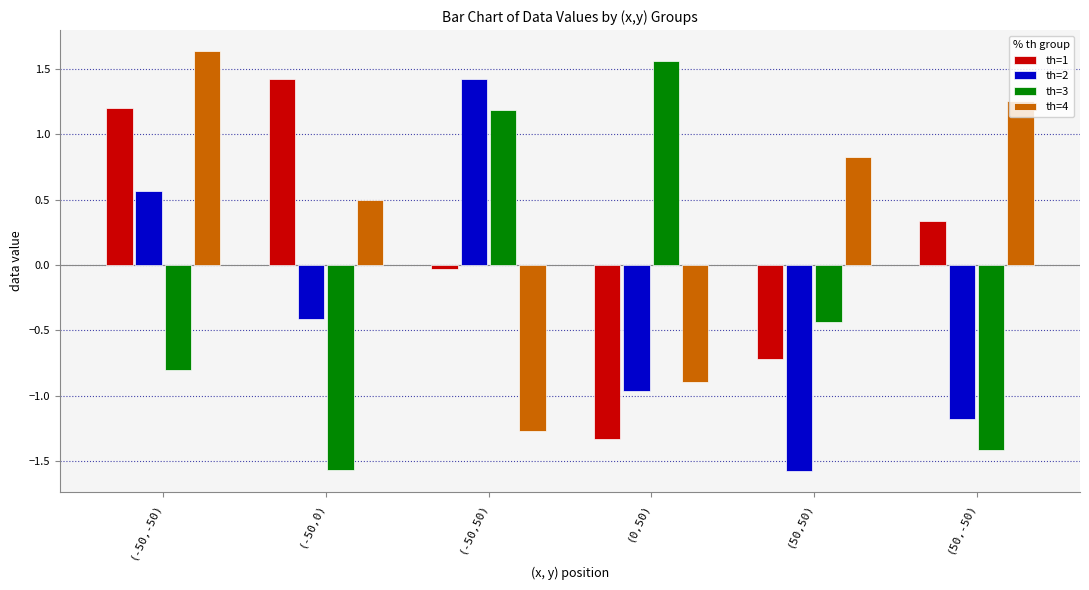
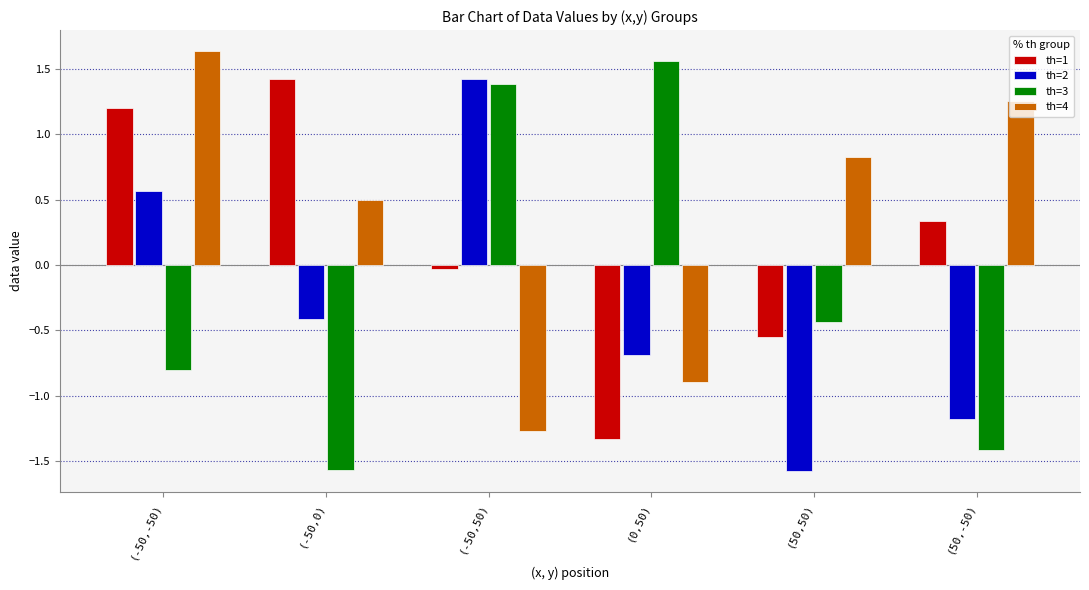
th=3, (-50,50): 1.19 -> 1.38
th=2, (0,50): -0.96 -> -0.69
th=1, (50,50): -0.72 -> -0.55
